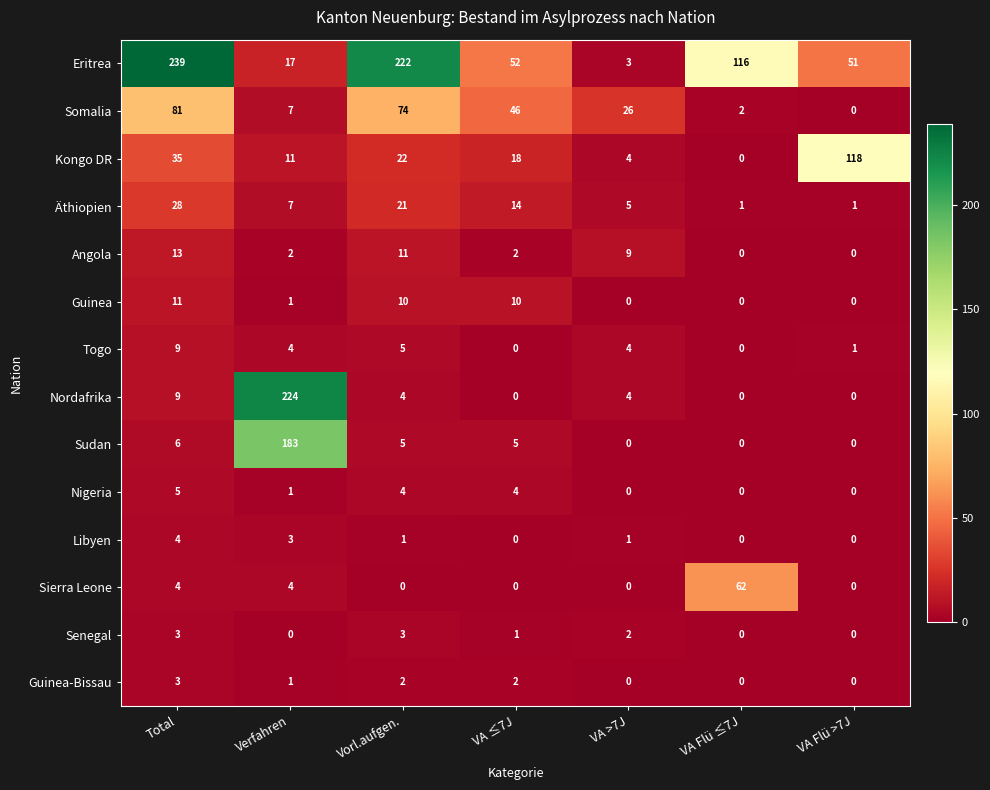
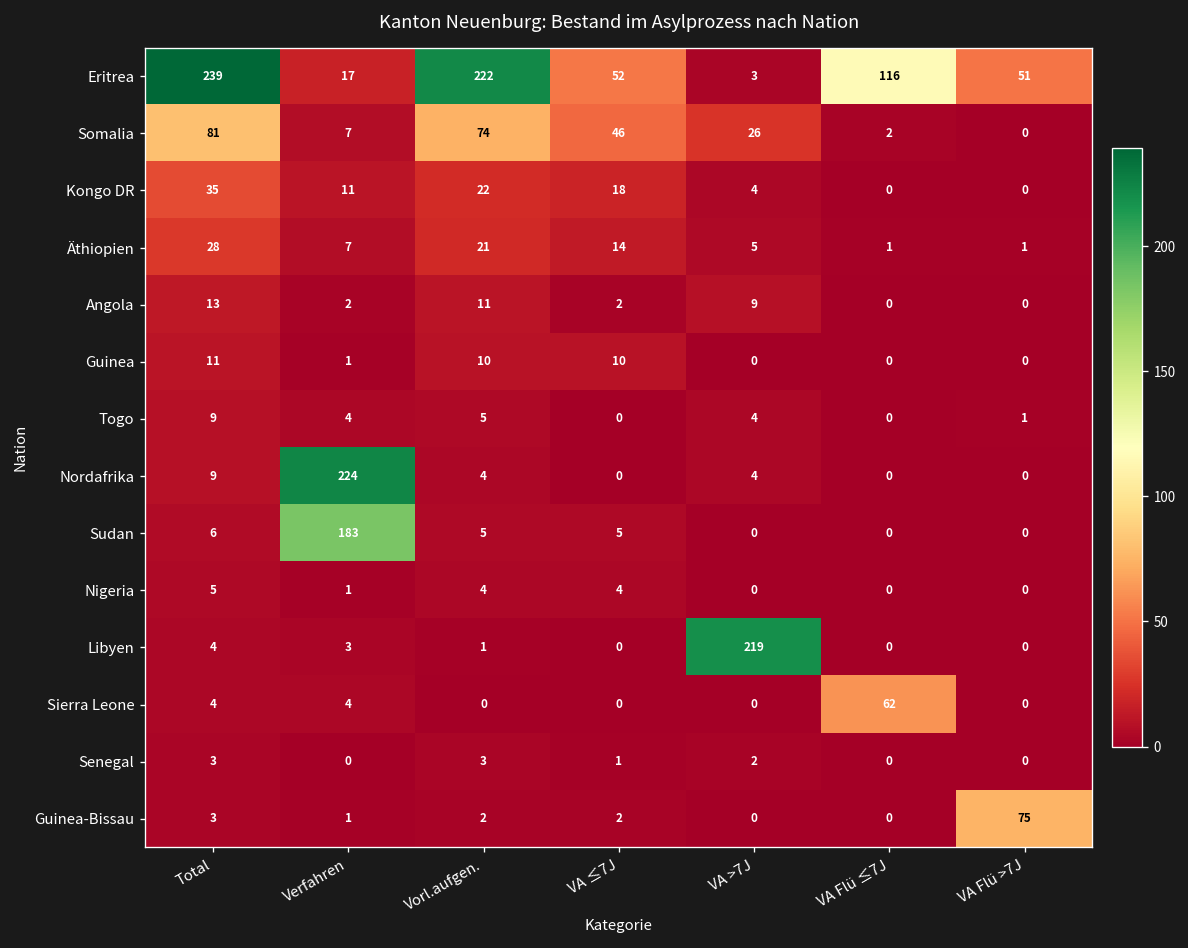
Kongo DR, VA Flü >7J: 118 -> 0
Libyen, VA >7J: 1 -> 219
Guinea-Bissau, VA Flü >7J: 0 -> 75
